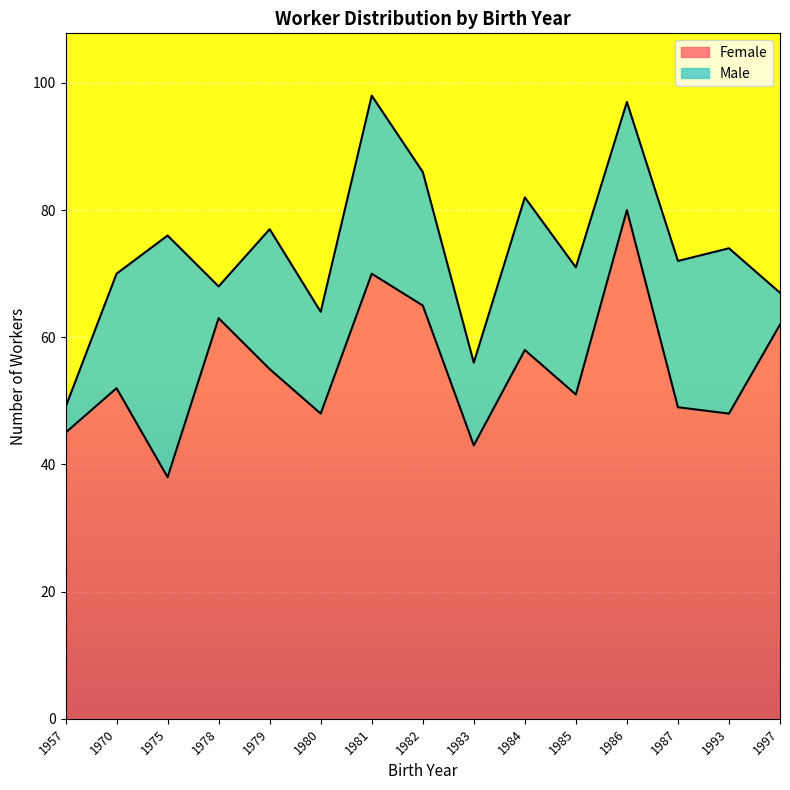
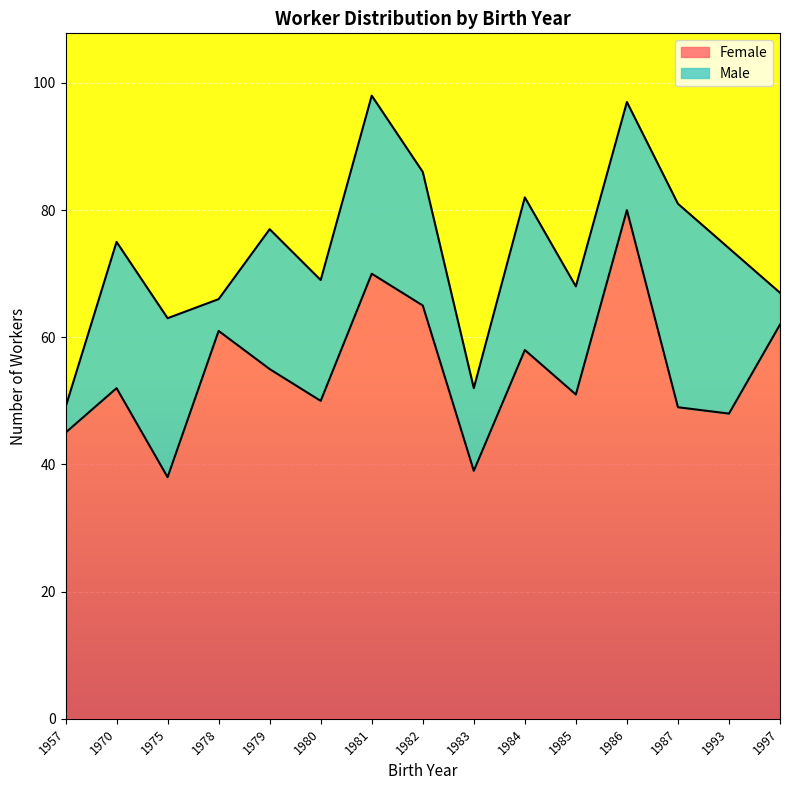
Male, 1970: 18 -> 23
Male, 1975: 38 -> 25
Female, 1978: 63 -> 61
Female, 1980: 48 -> 50
Male, 1980: 16 -> 19
Female, 1983: 43 -> 39
Male, 1985: 20 -> 17
Male, 1987: 23 -> 32
